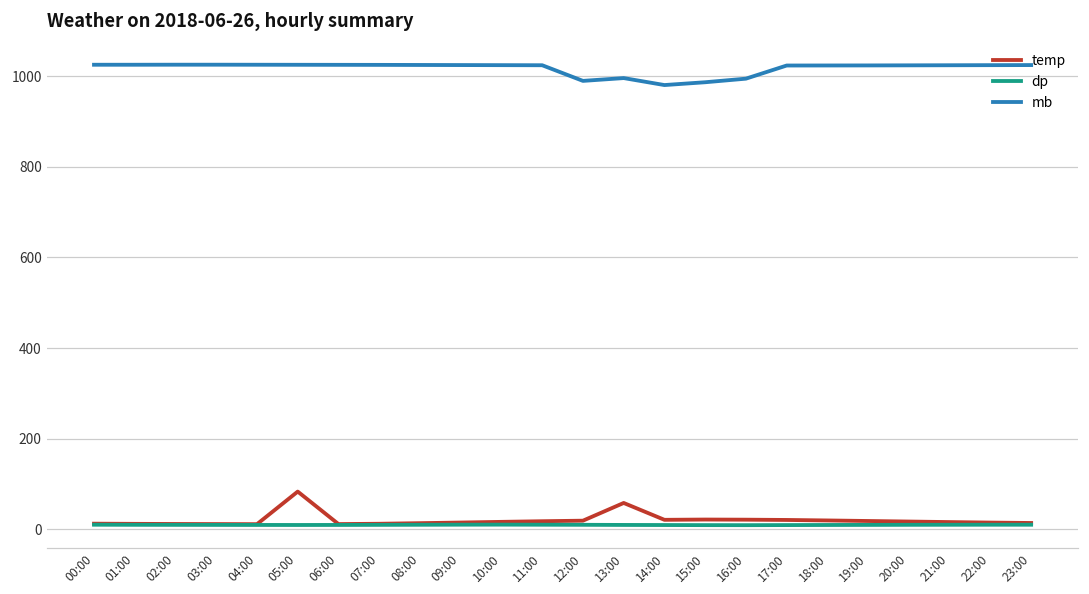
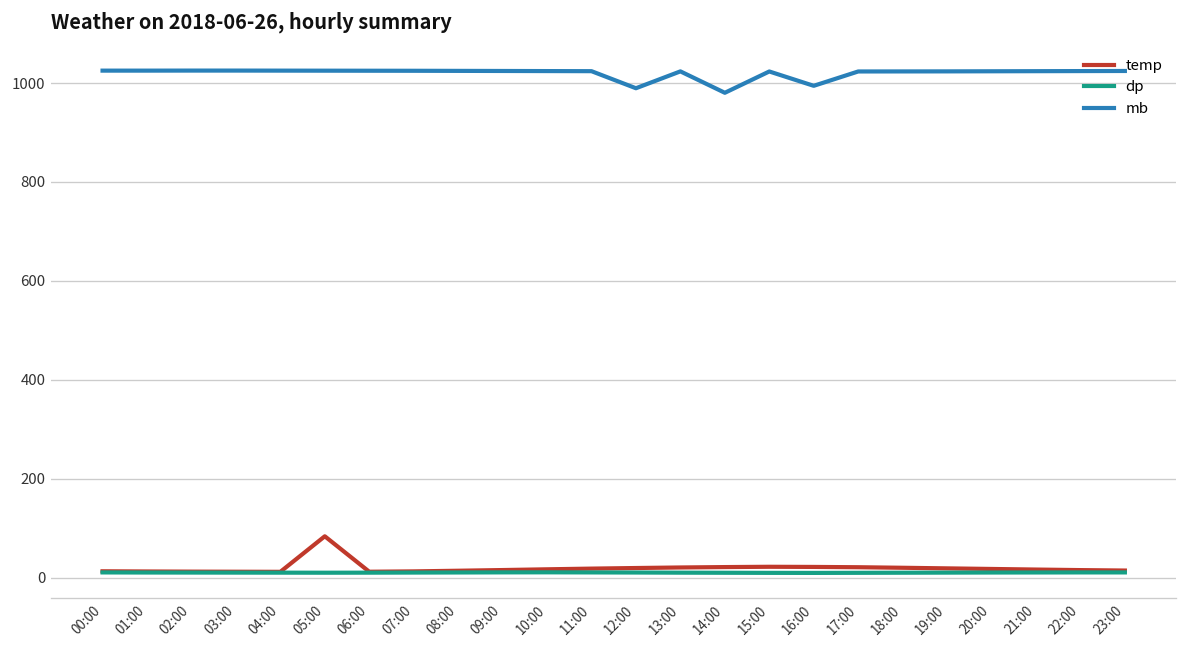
temp, 13:00: 60 -> 20
mb, 13:00: 1000 -> 1020
mb, 15:00: 990 -> 1020
